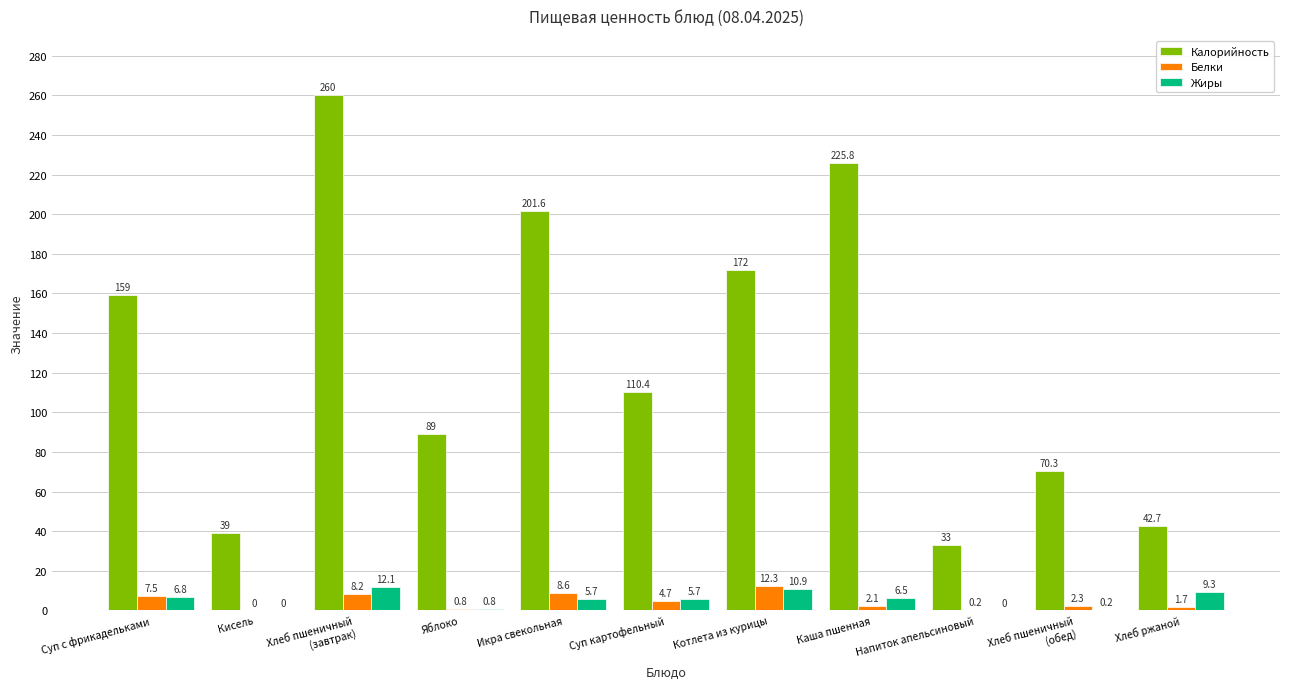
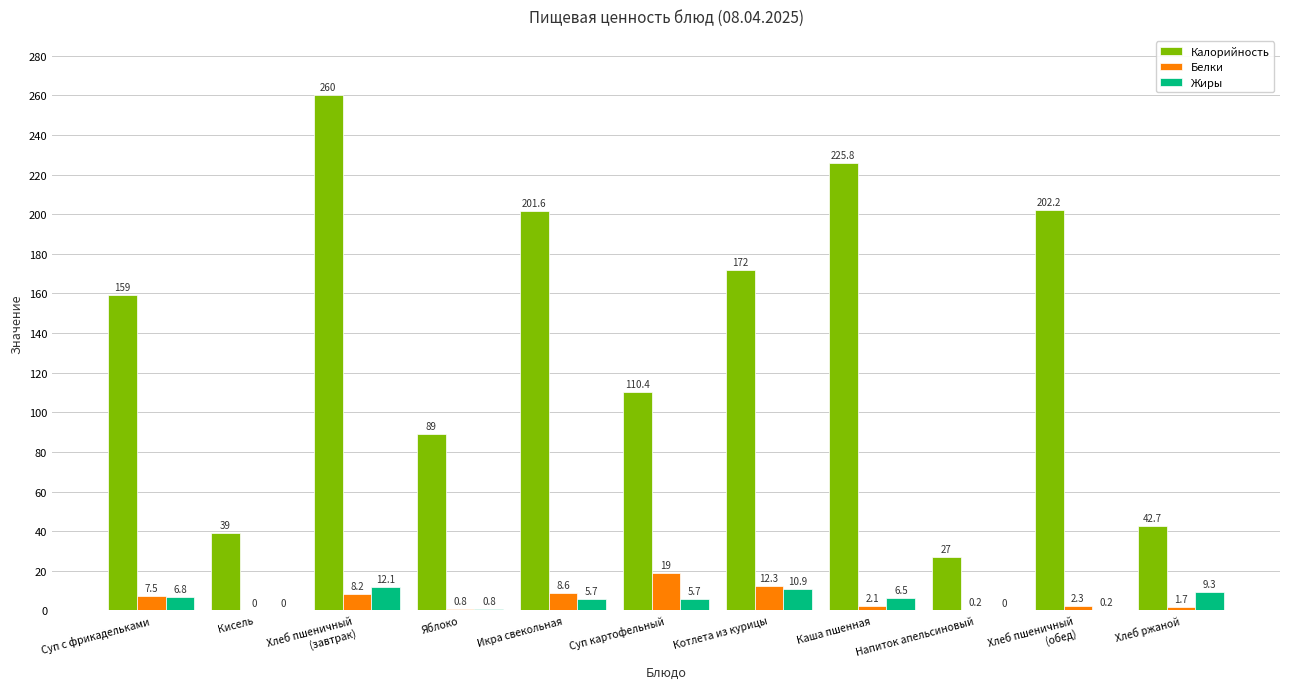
Белки, Суп картофельный: 4.7 -> 19
Калорийность, Напиток апельсиновый: 33 -> 27
Калорийность, Хлеб пшеничный (обед): 70.3 -> 202.2
